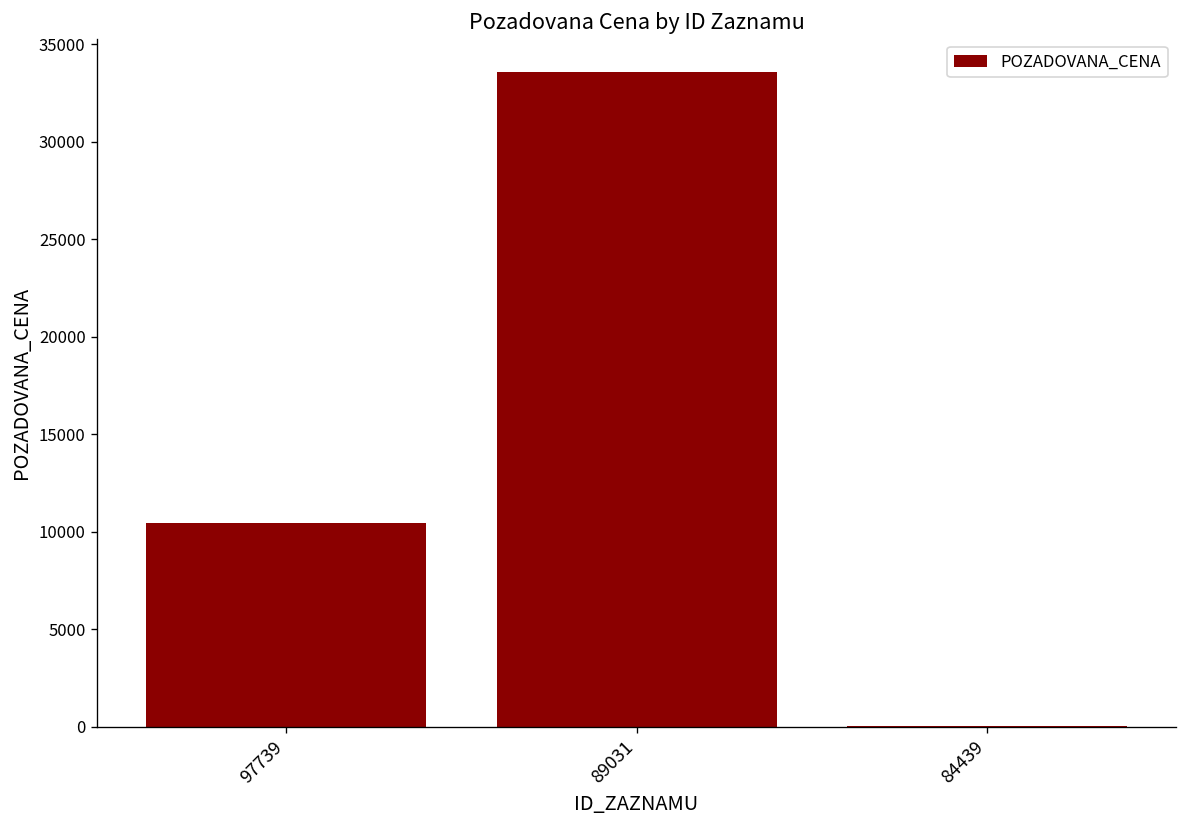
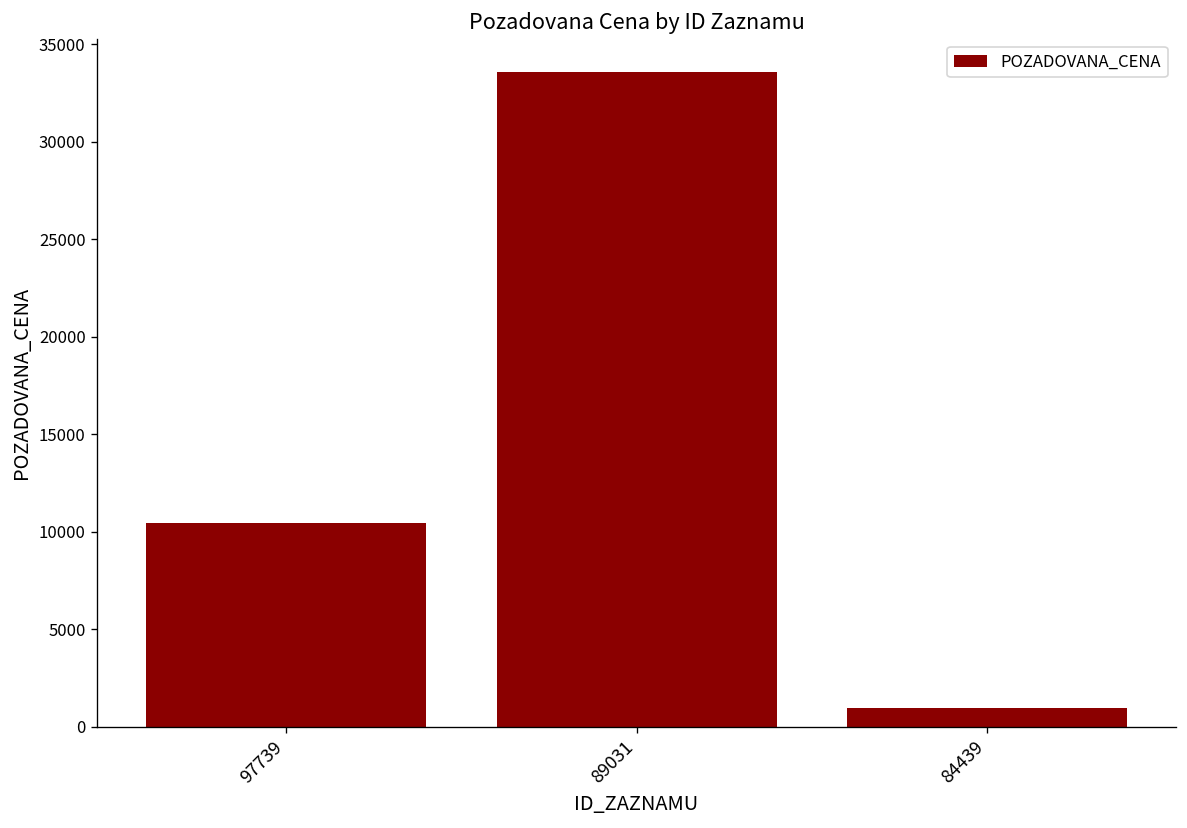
84439: 0 -> 1000
